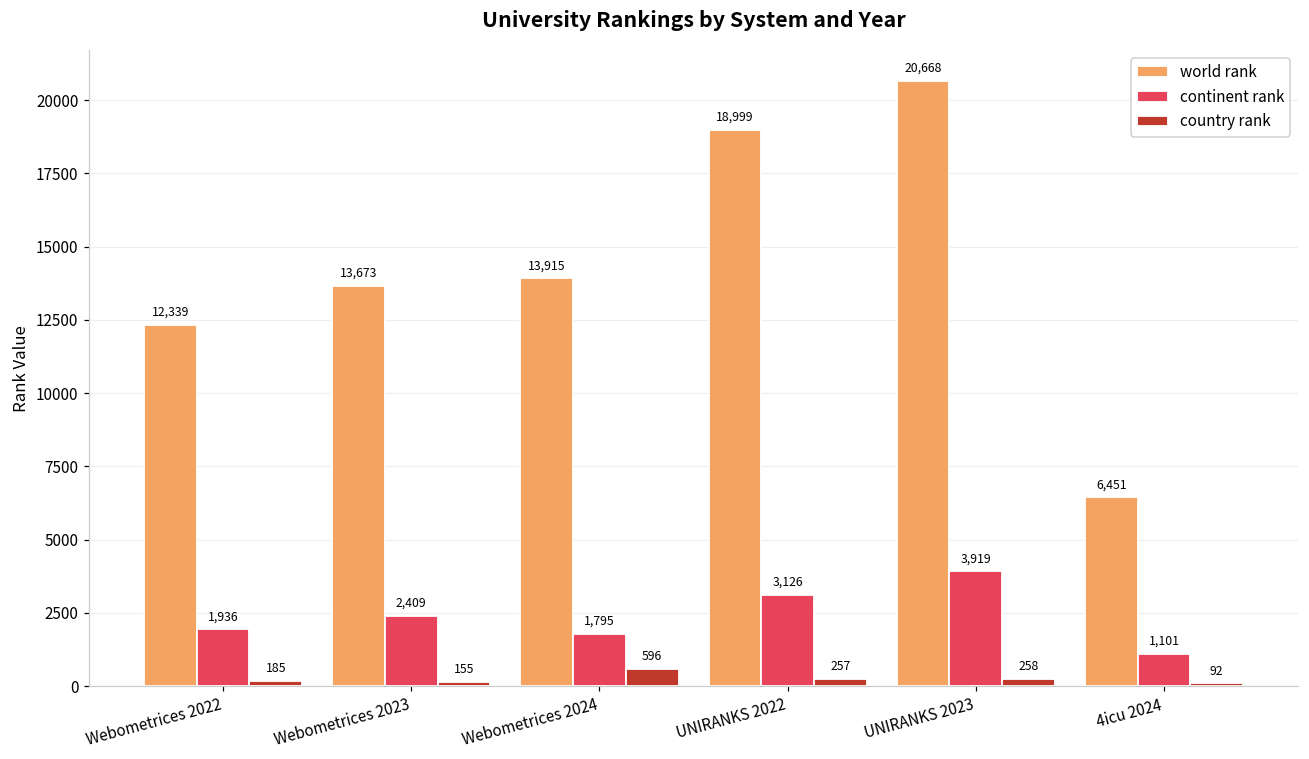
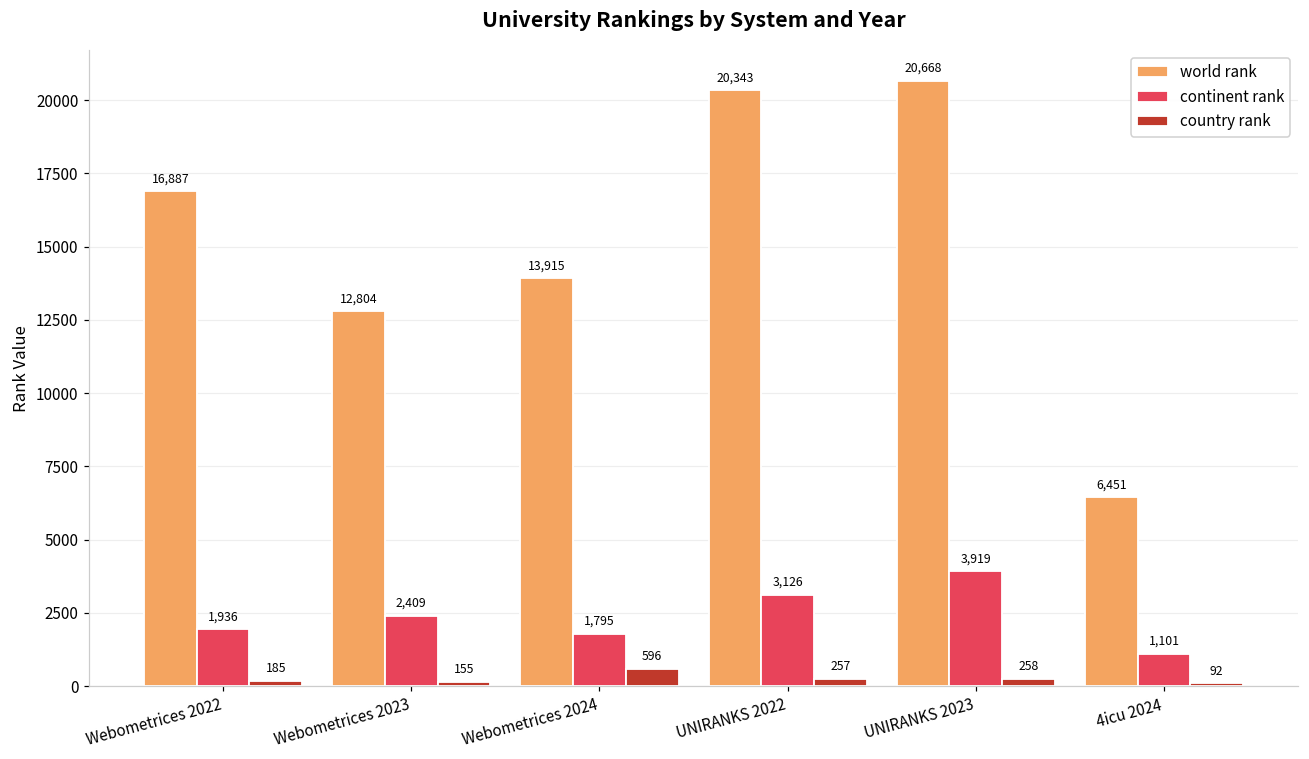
world rank, Webometrices 2022: 12,339 -> 16,887
world rank, Webometrices 2023: 13,673 -> 12,804
world rank, UNIRANKS 2022: 18,999 -> 20,343
